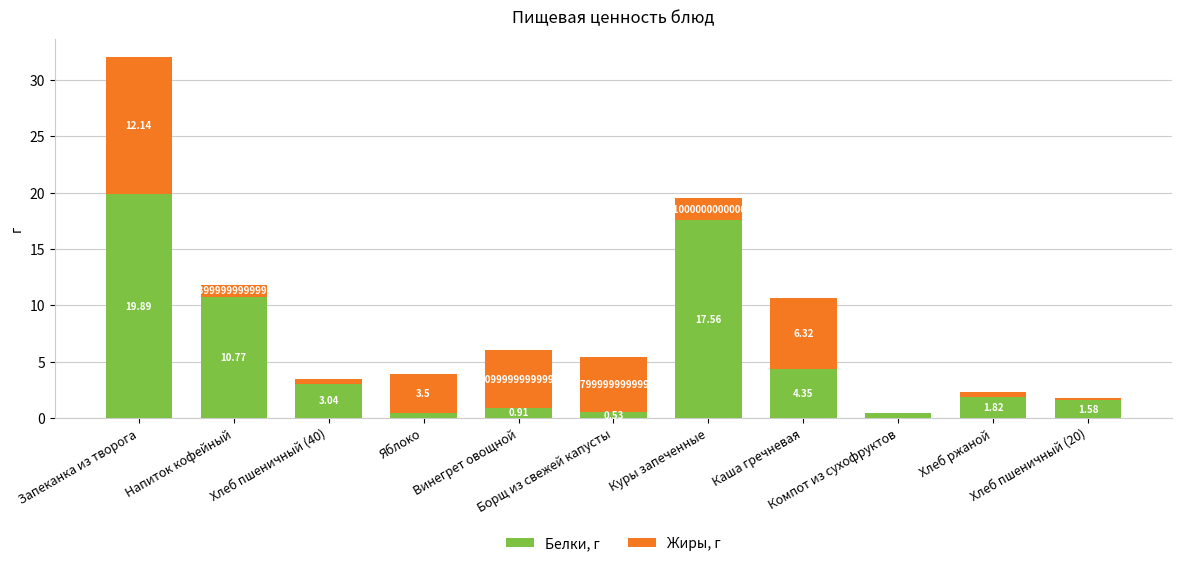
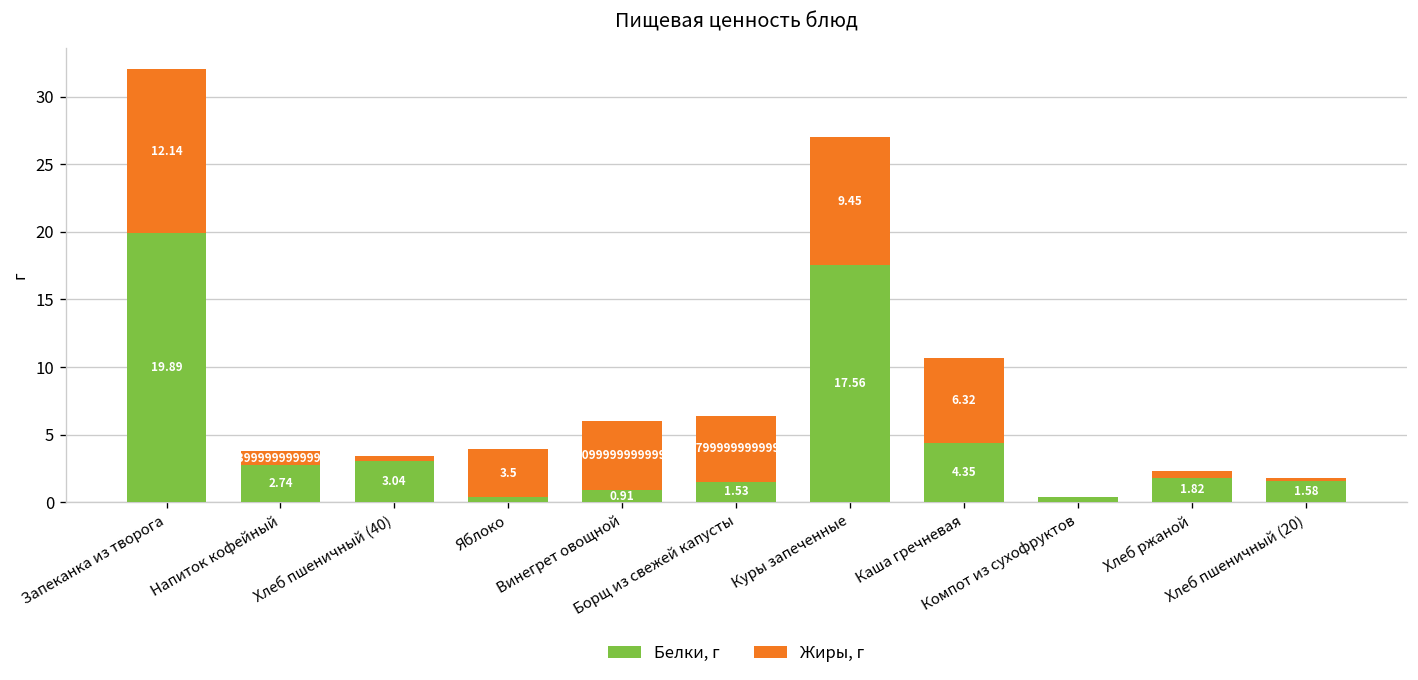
Белки, г, Напиток кофейный: 10.77 -> 2.74
Белки, г, Борщ из свежей капусты: 0.53 -> 1.53
Жиры, г, Куры запеченные: 1.9100000000000001 -> 9.45
